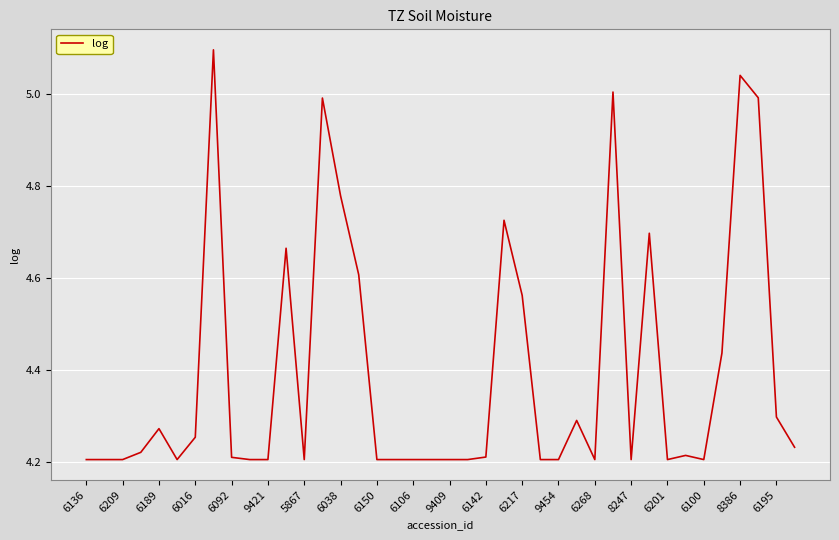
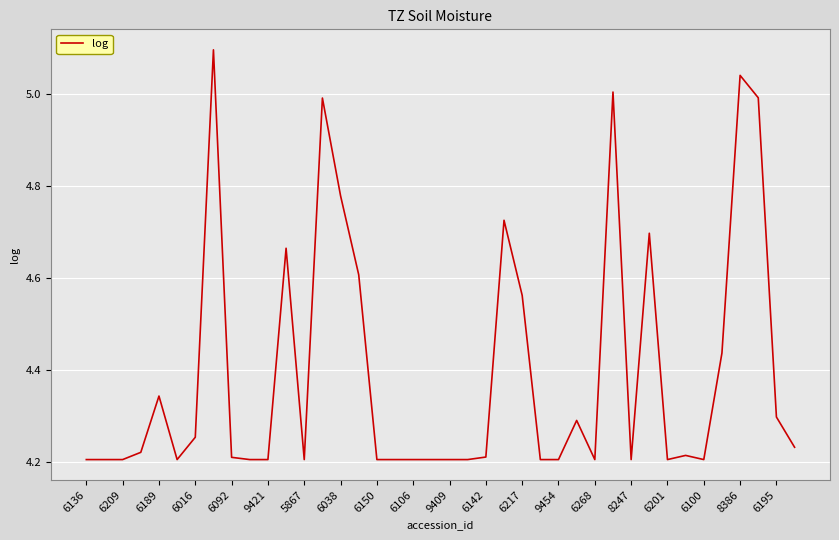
6189: 4.27 -> 4.34
